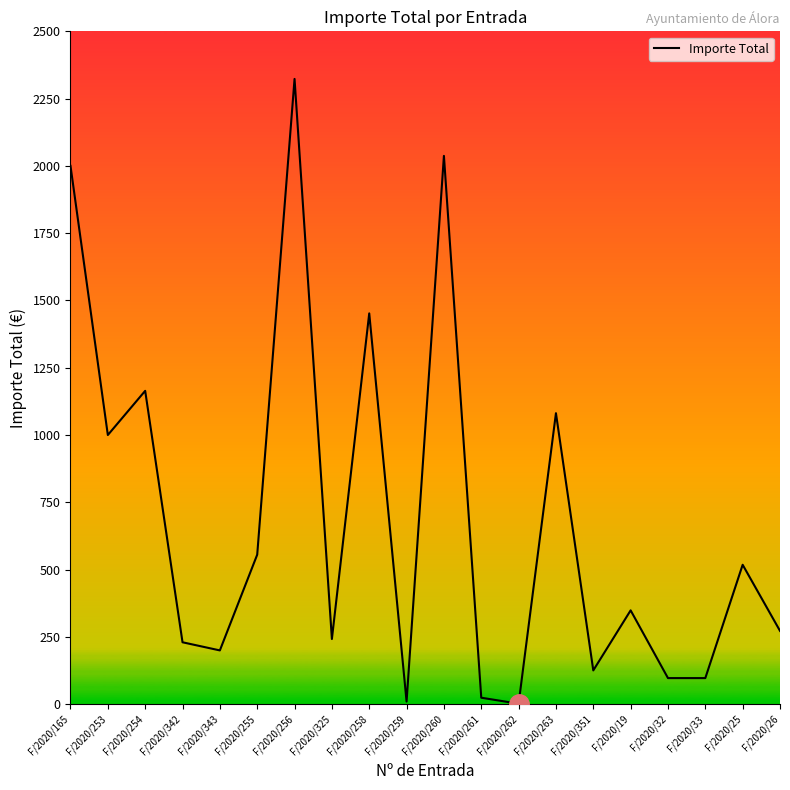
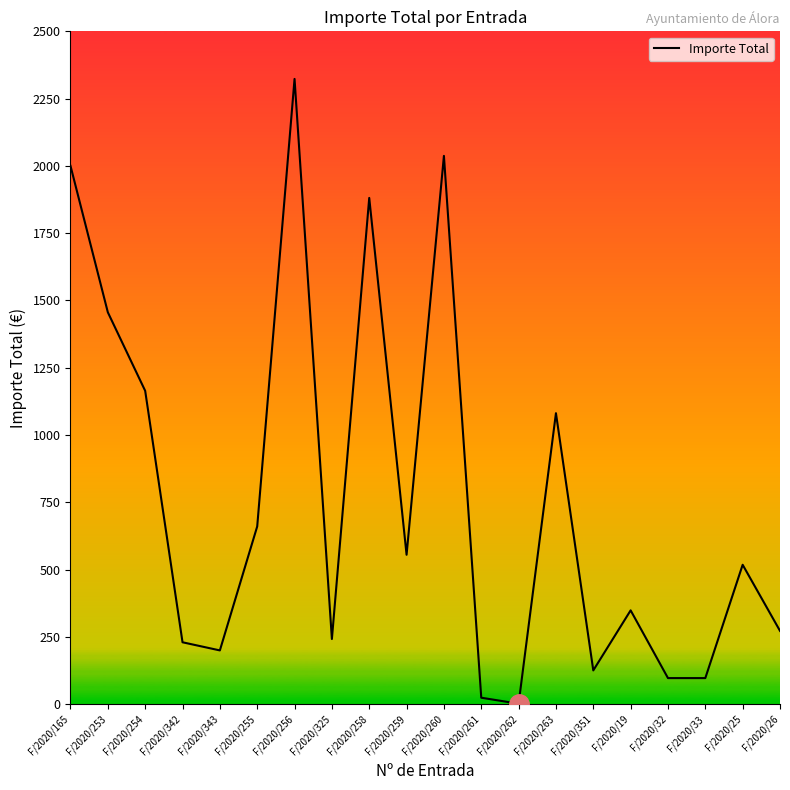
Importe Total, F/2020/253: 1000 -> 1460
Importe Total, F/2020/255: 560 -> 660
Importe Total, F/2020/258: 1450 -> 1880
Importe Total, F/2020/259: 10 -> 560
